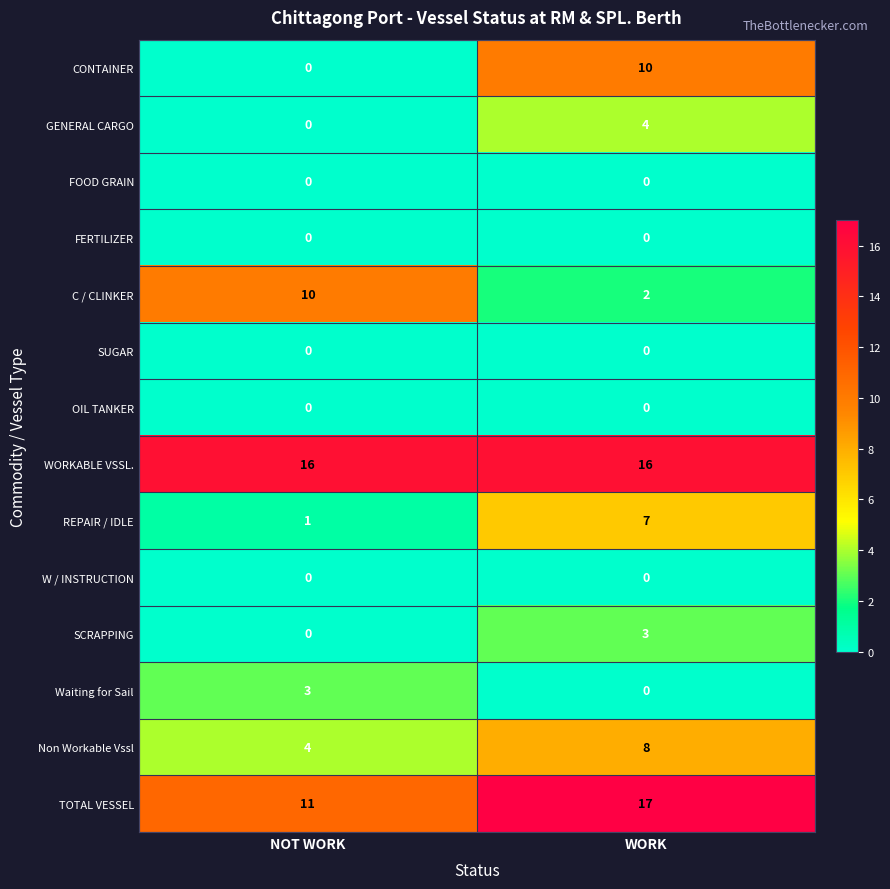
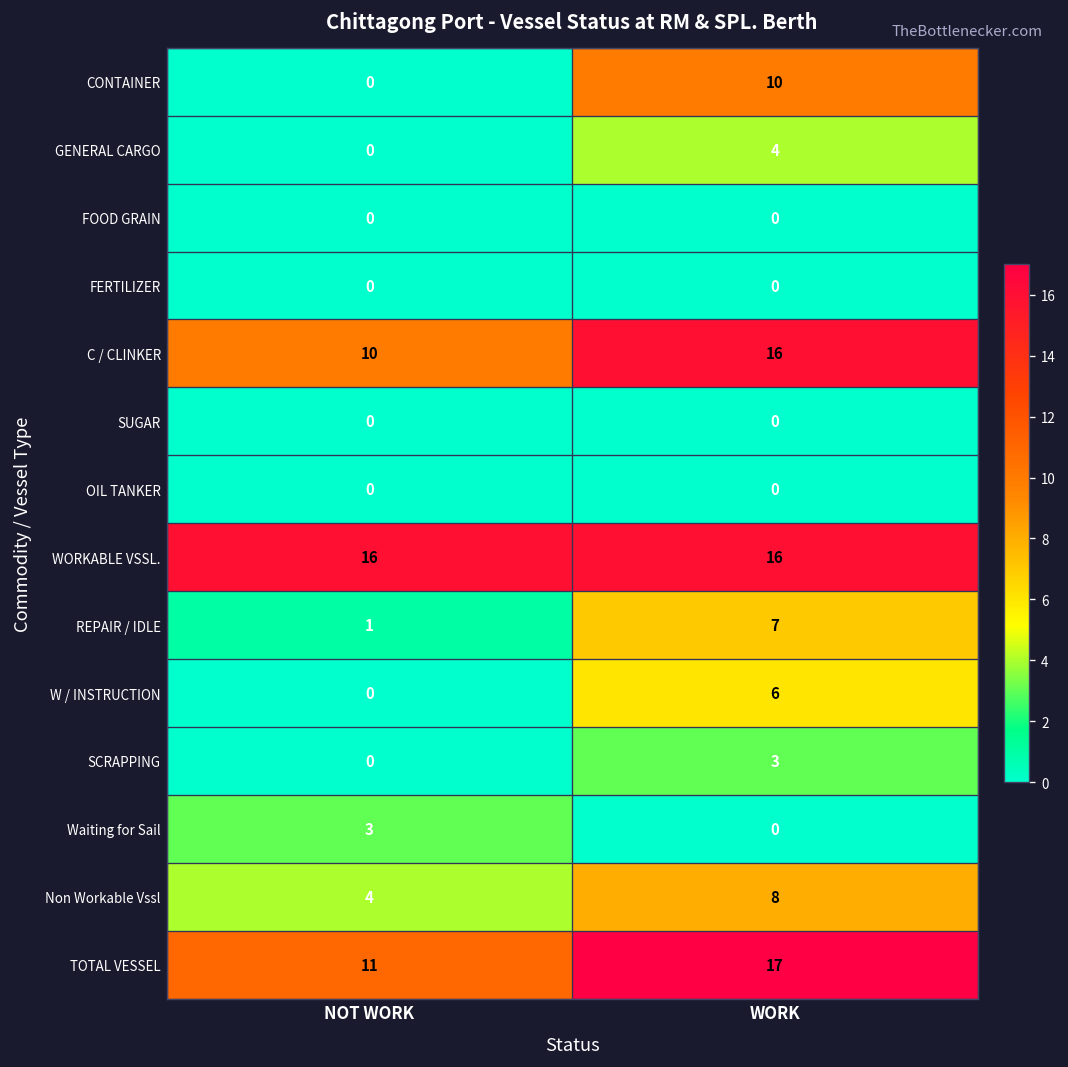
C / CLINKER, WORK: 2 -> 16
W / INSTRUCTION, WORK: 0 -> 6
